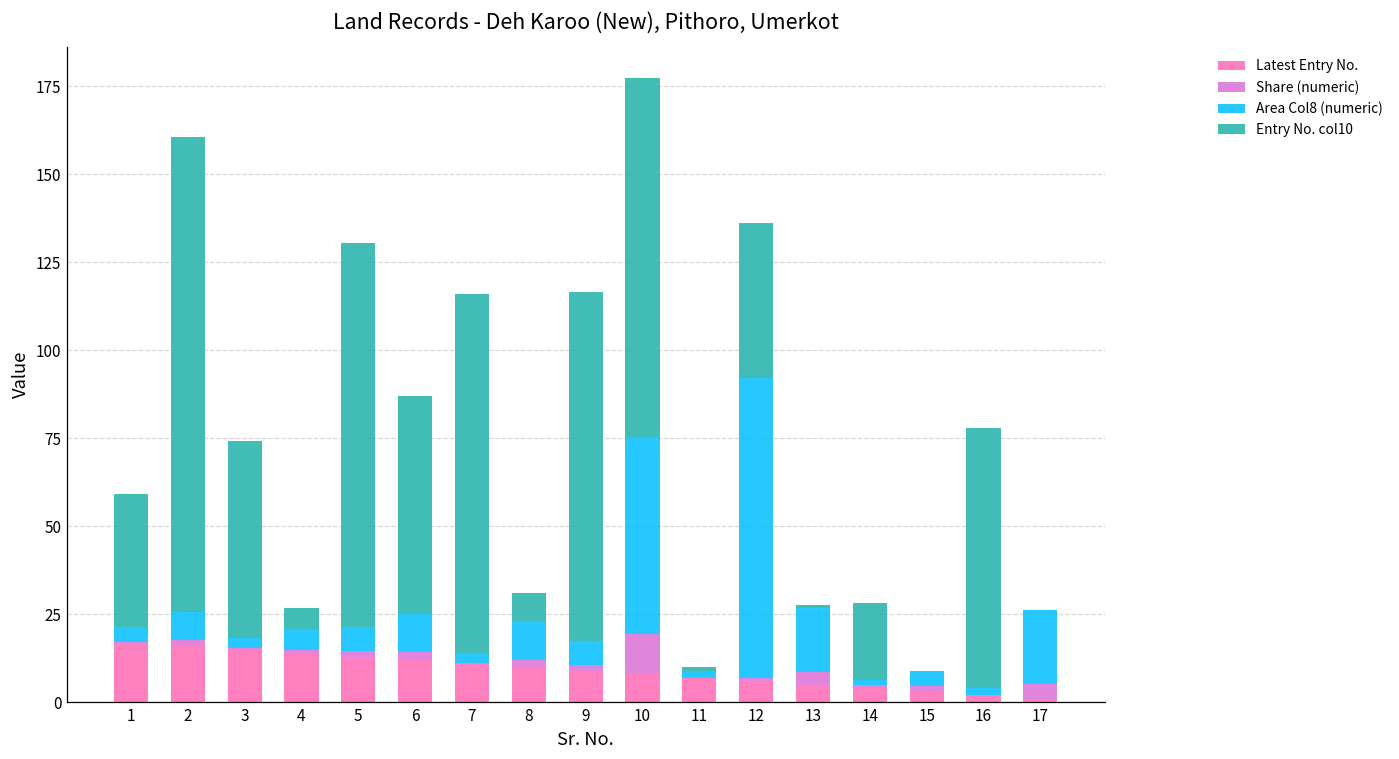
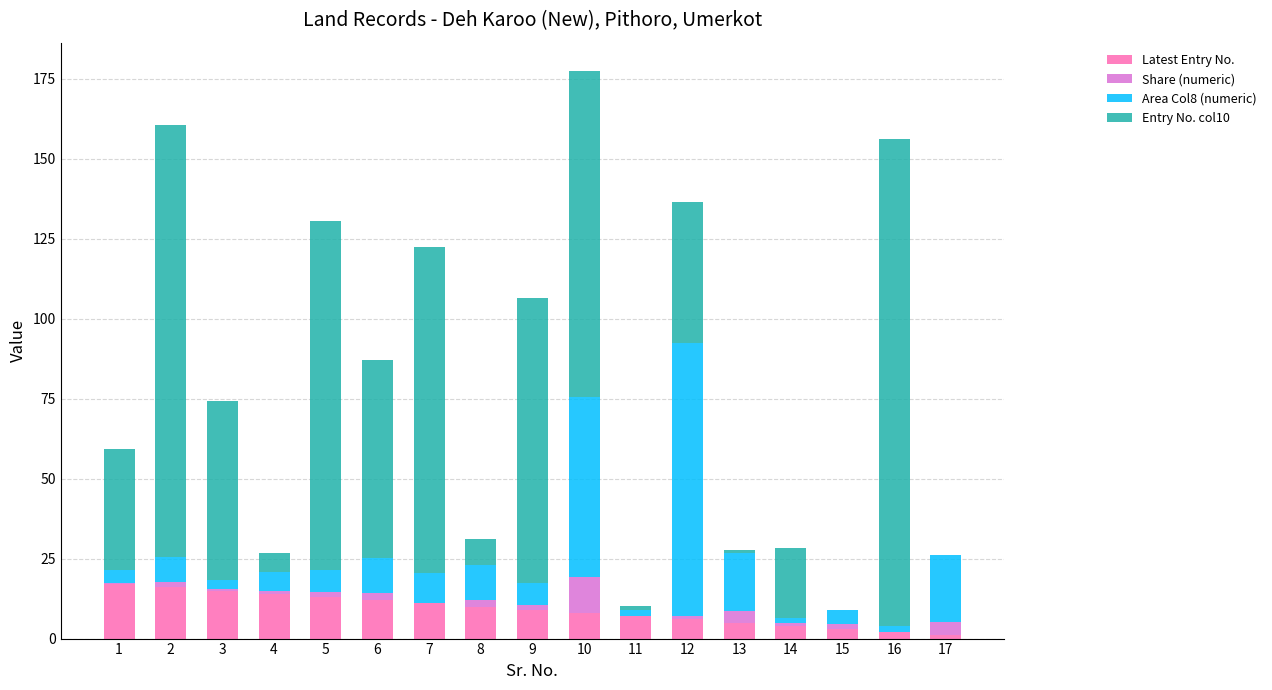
Area Col8 (numeric), 7: 3 -> 9
Entry No. col10, 9: 99 -> 89
Entry No. col10, 16: 74 -> 152
